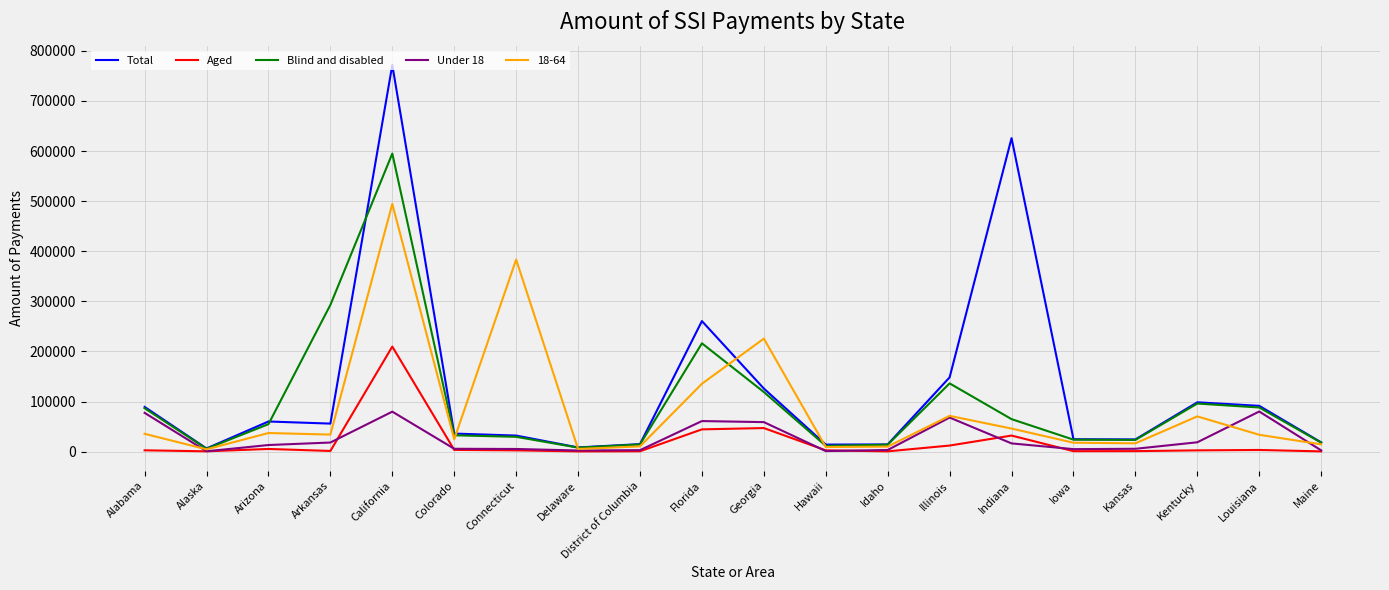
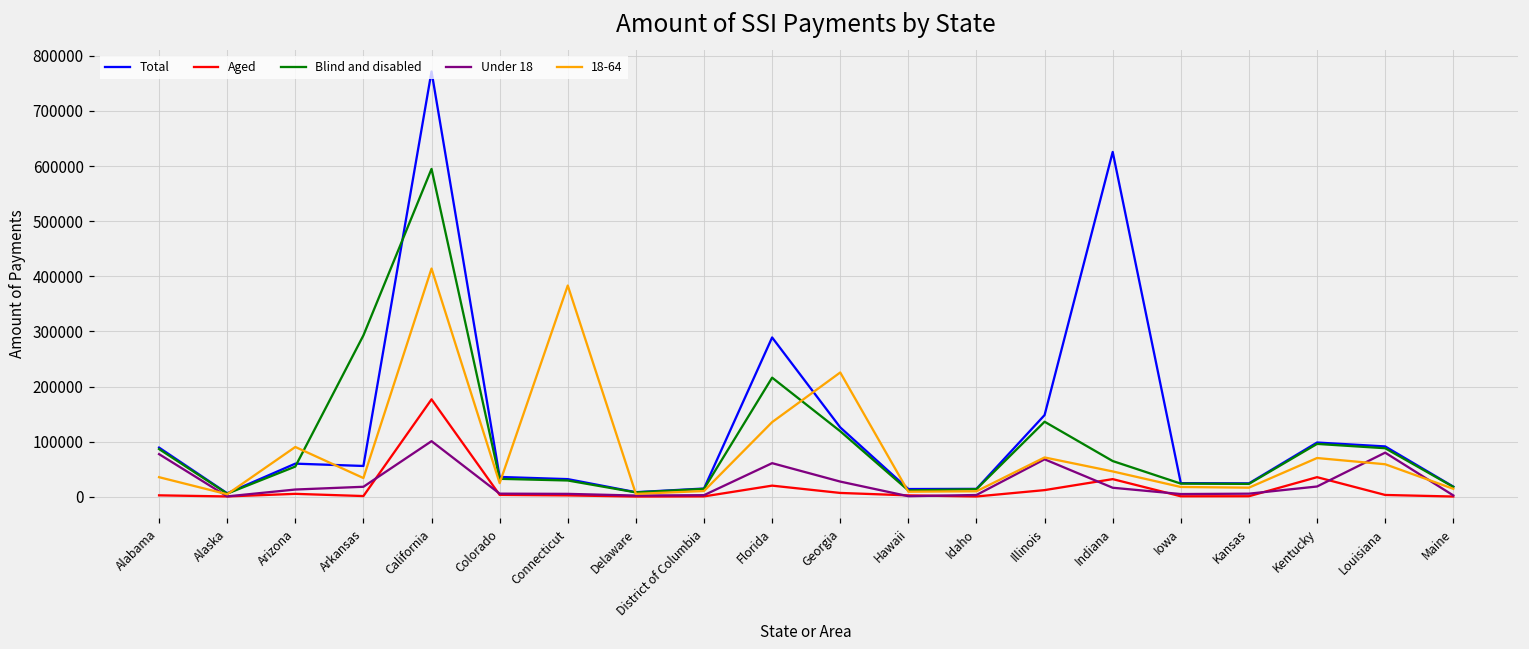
18-64, Arizona: 40000 -> 90000
Aged, California: 210000 -> 180000
Under 18, California: 80000 -> 100000
18-64, California: 490000 -> 410000
Total, Florida: 260000 -> 290000
Aged, Florida: 40000 -> 20000
Aged, Georgia: 50000 -> 10000
Under 18, Georgia: 60000 -> 30000
Aged, Kentucky: 0 -> 40000
18-64, Louisiana: 30000 -> 60000
